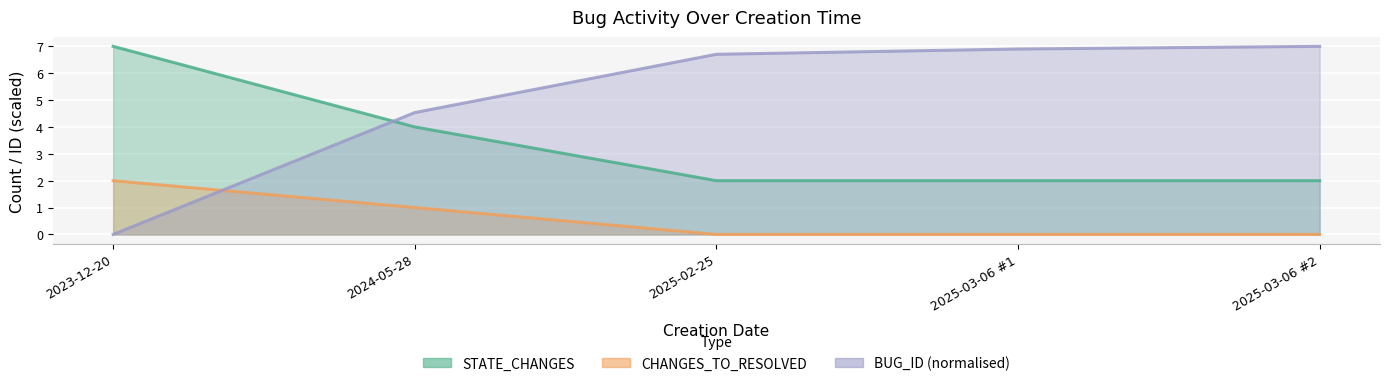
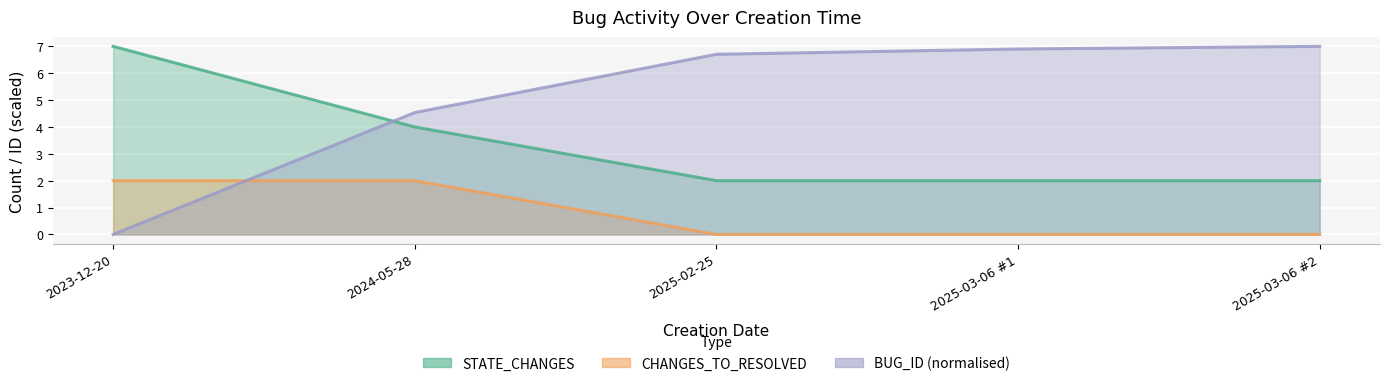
CHANGES_TO_RESOLVED, 2024-05-28: 1 -> 2
